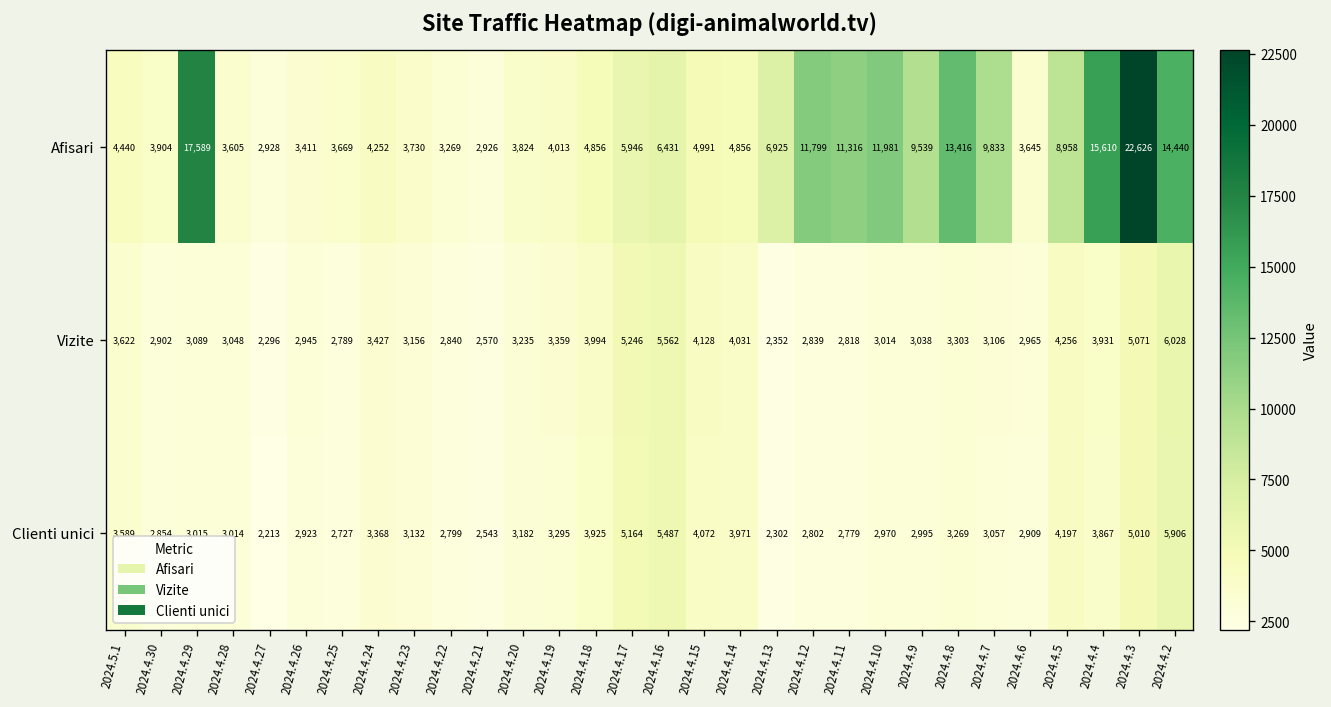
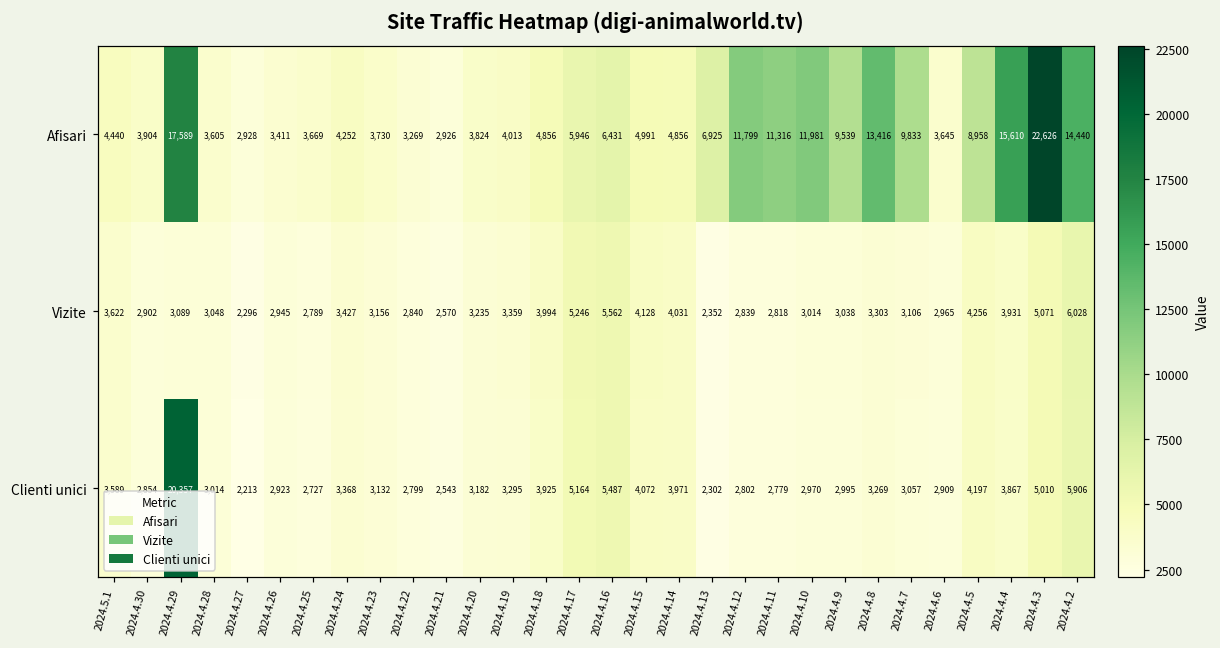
Clienti unici, 2024.4.29: 3,015 -> 20,357
